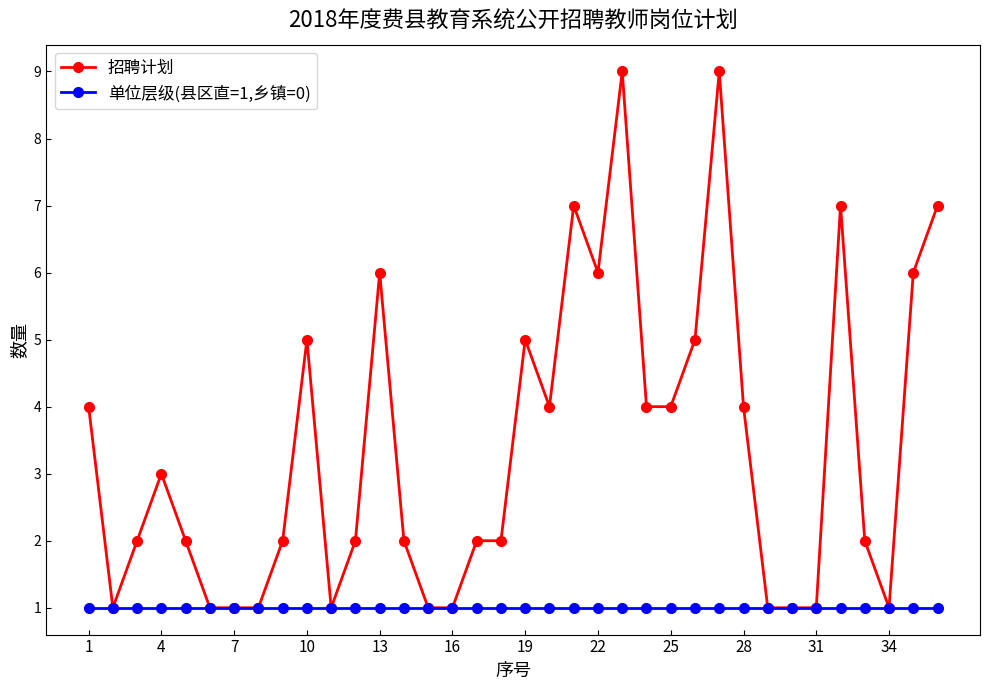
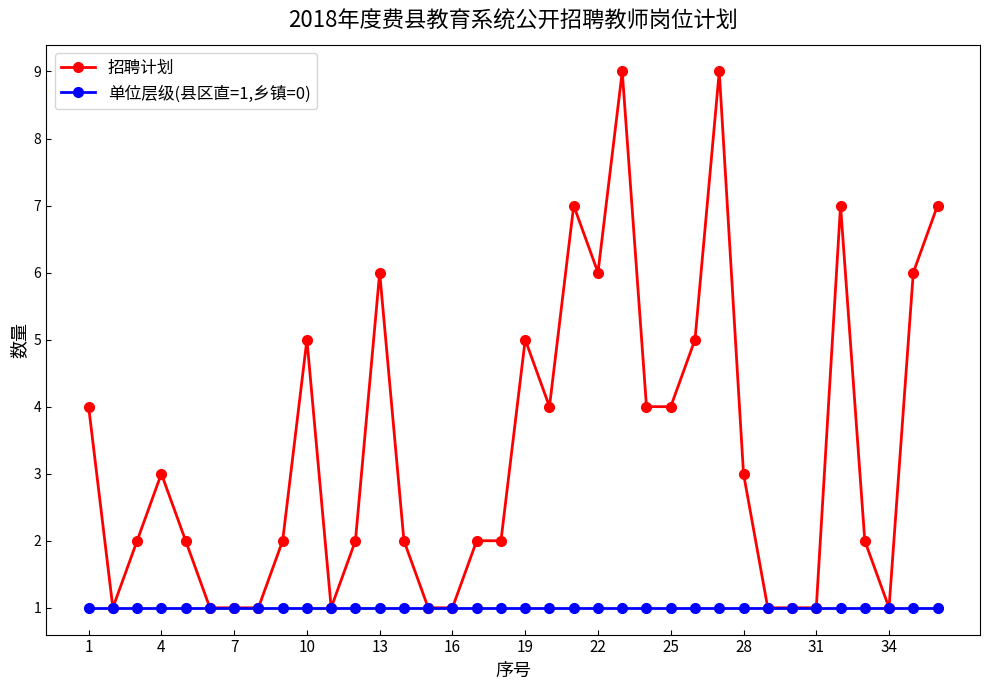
招聘计划, 28: 4 -> 3
